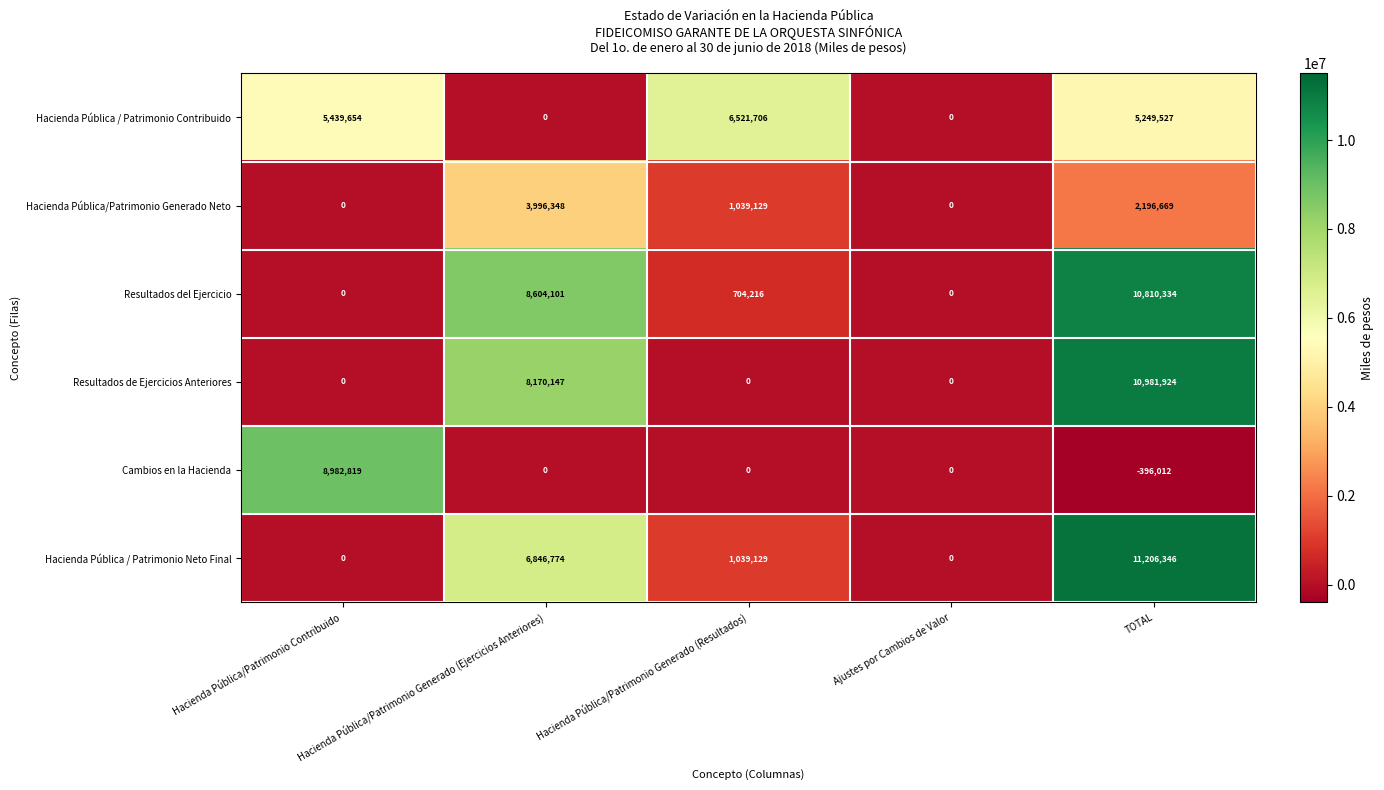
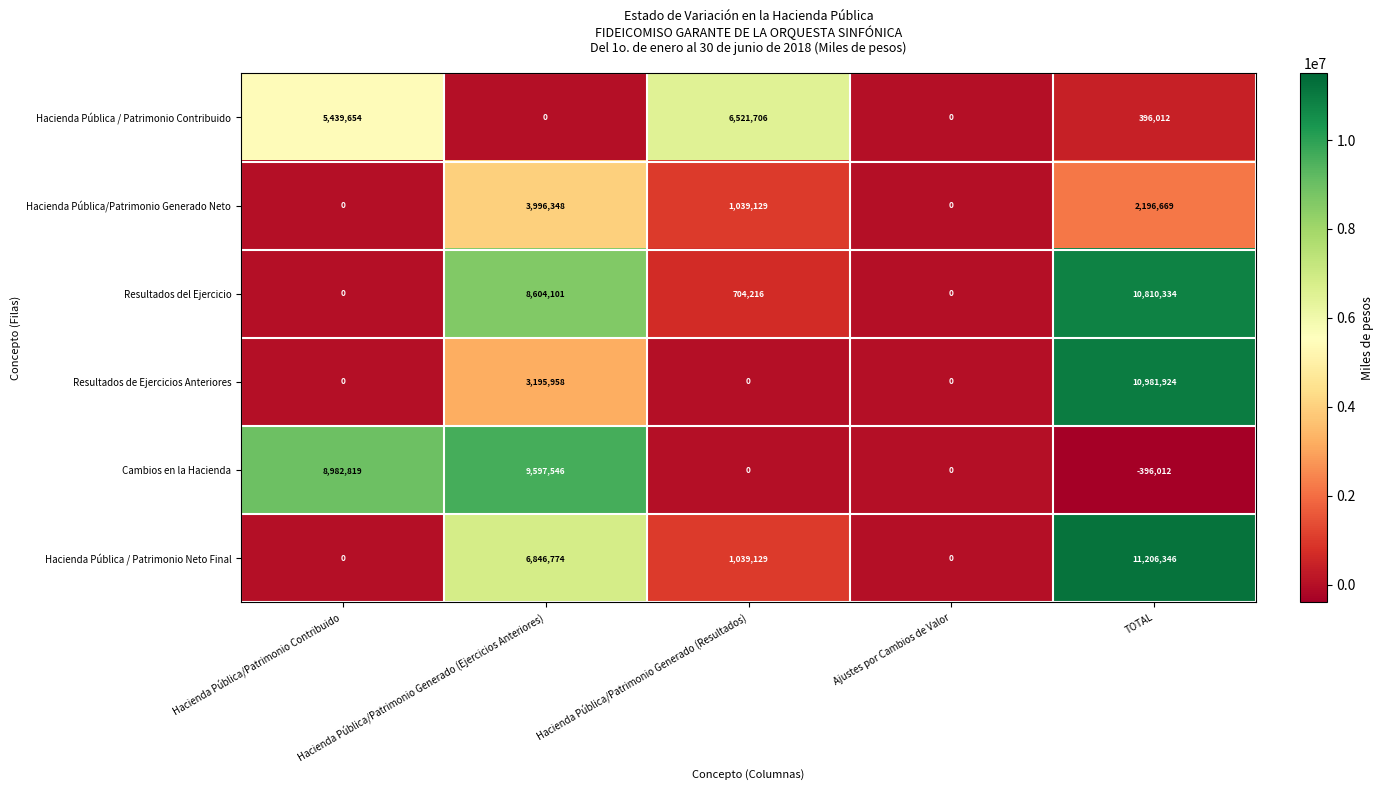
Hacienda Pública / Patrimonio Contribuido, TOTAL: 5,249,527 -> 396,012
Resultados de Ejercicios Anteriores, Hacienda Pública/Patrimonio Generado (Ejercicios Anteriores): 8,170,147 -> 3,195,958
Cambios en la Hacienda, Hacienda Pública/Patrimonio Generado (Ejercicios Anteriores): 0 -> 9,597,546
